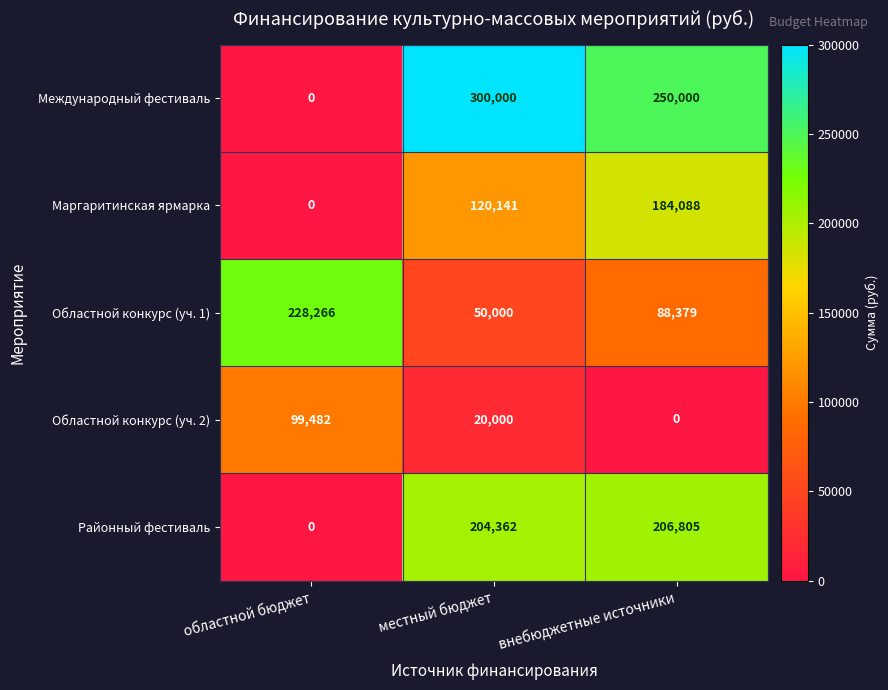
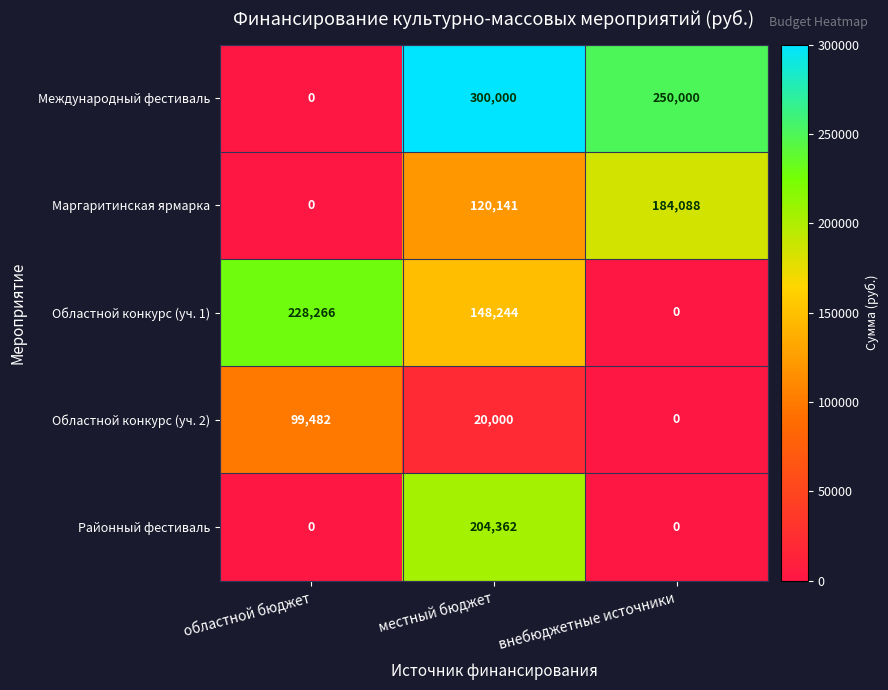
Областной конкурс (уч. 1), местный бюджет: 50,000 -> 148,244
Областной конкурс (уч. 1), внебюджетные источники: 88,379 -> 0
Районный фестиваль, внебюджетные источники: 206,805 -> 0
